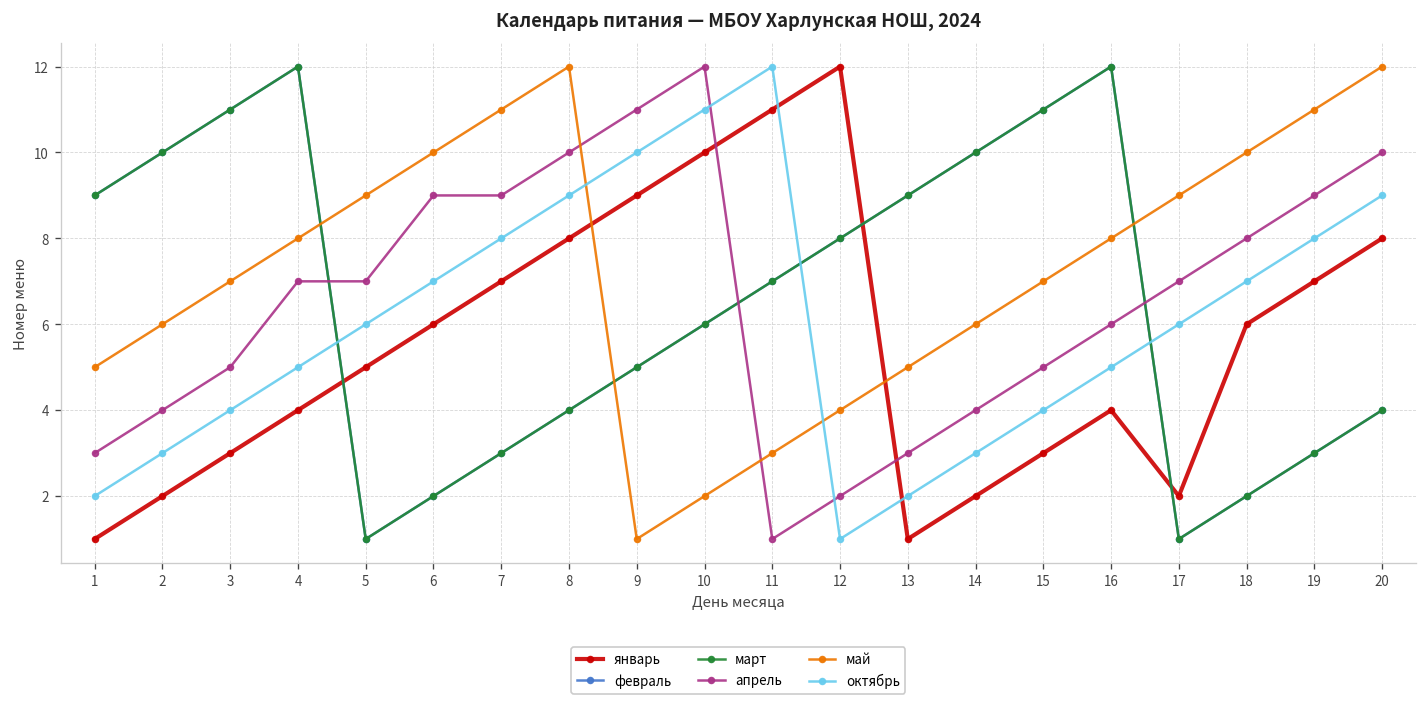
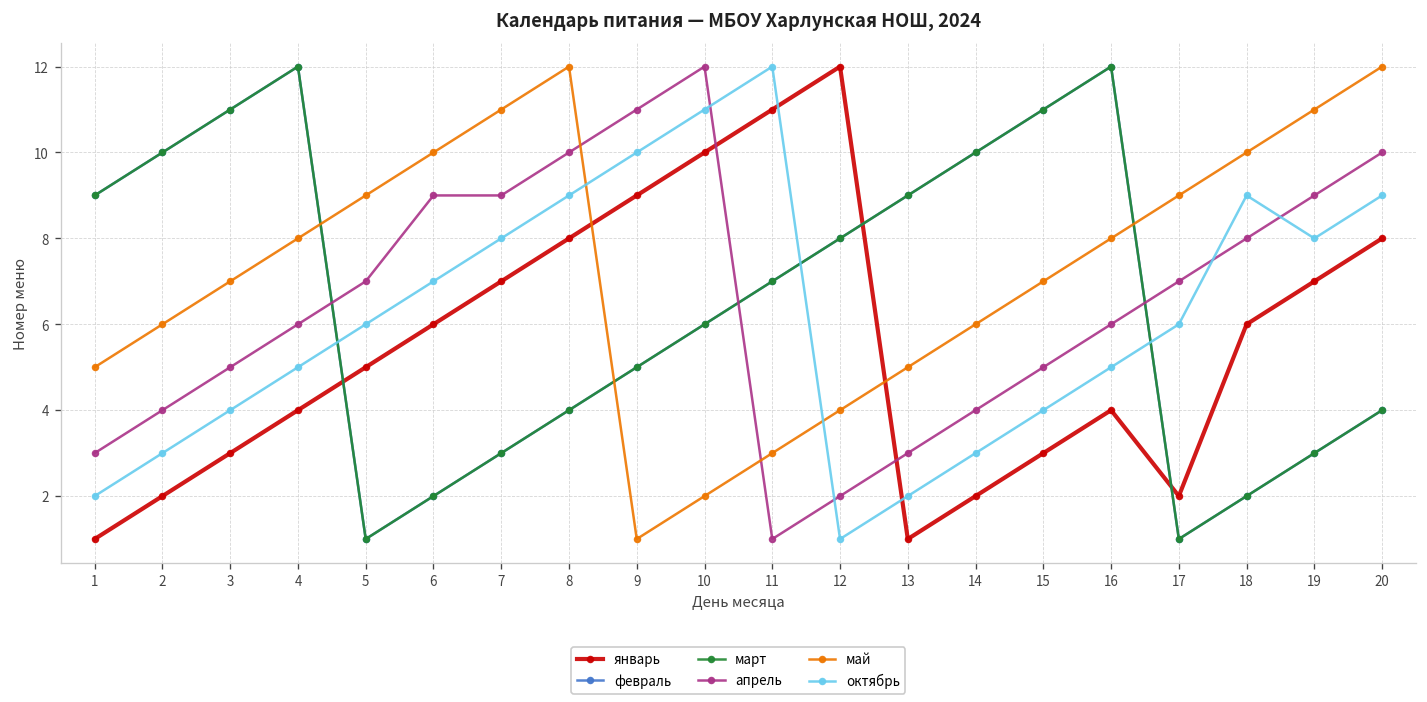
апрель, 4: 7 -> 6
октябрь, 18: 7 -> 9
